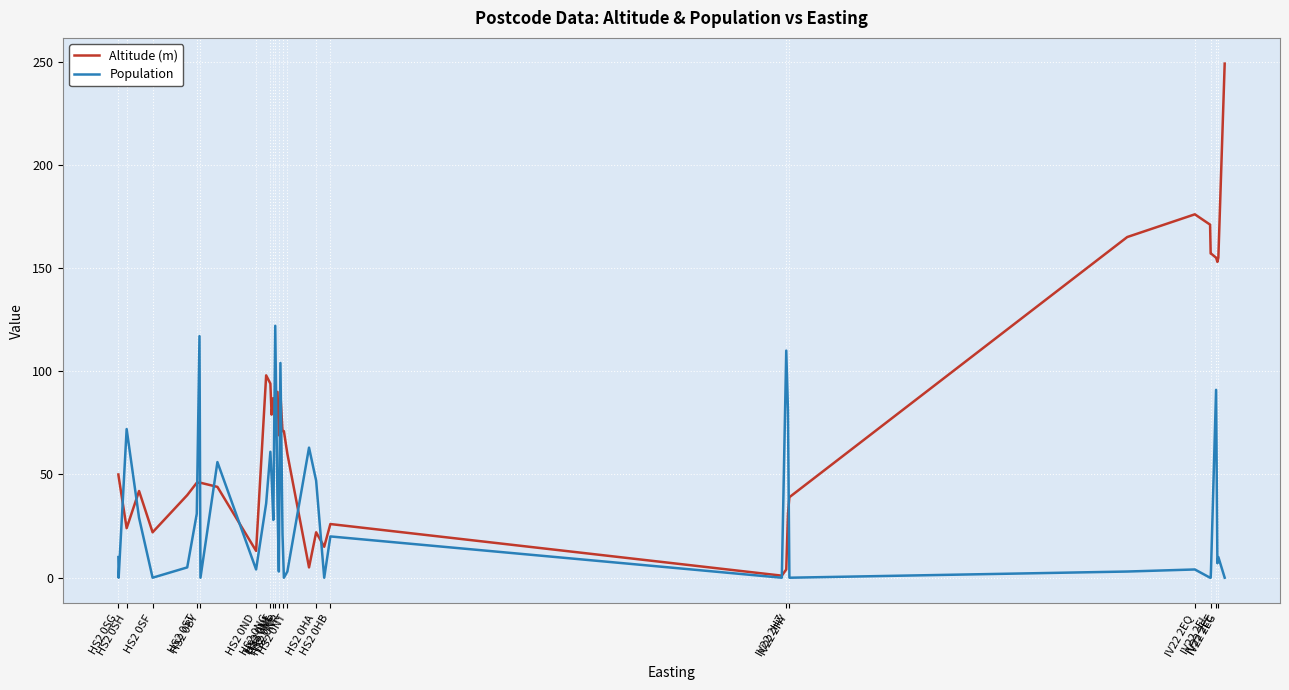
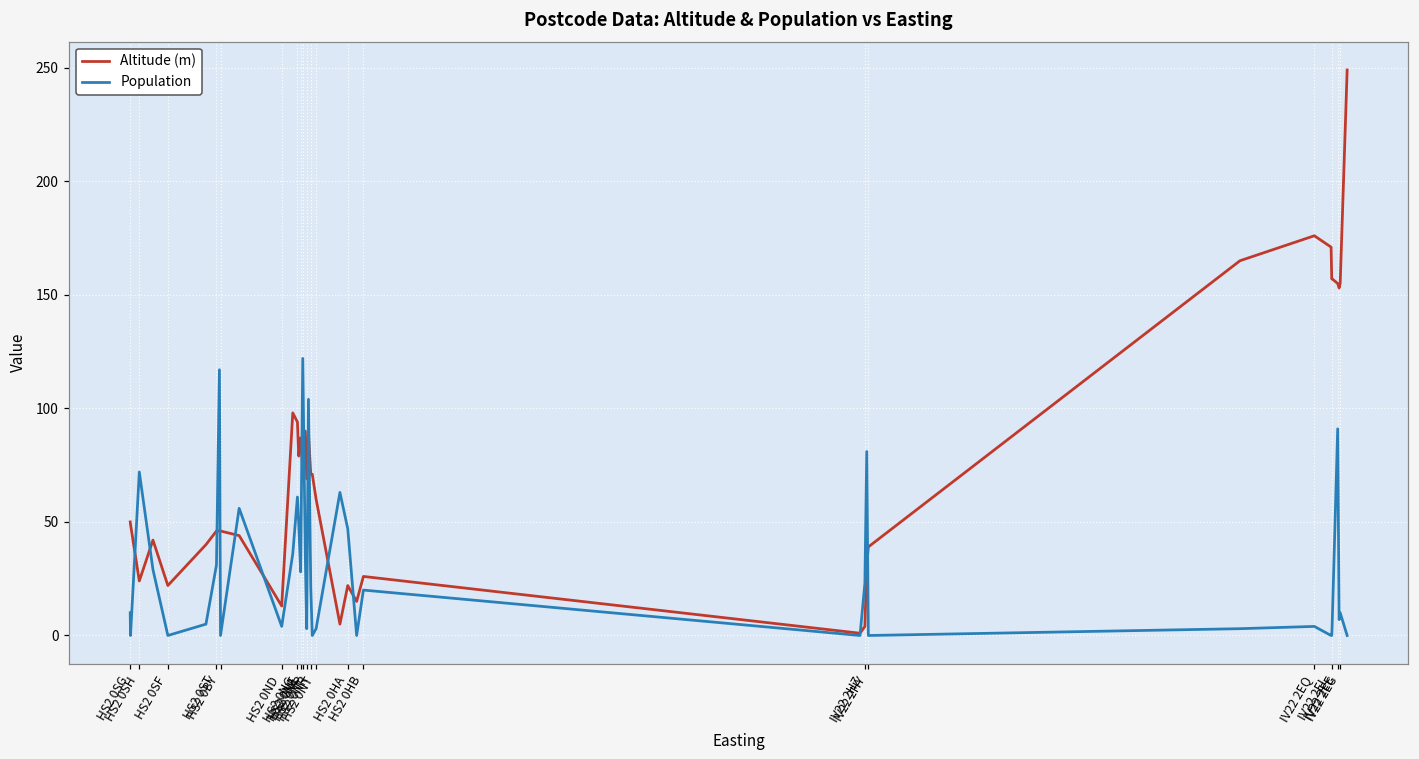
Population, IV22 2HZ: 110 -> 23
